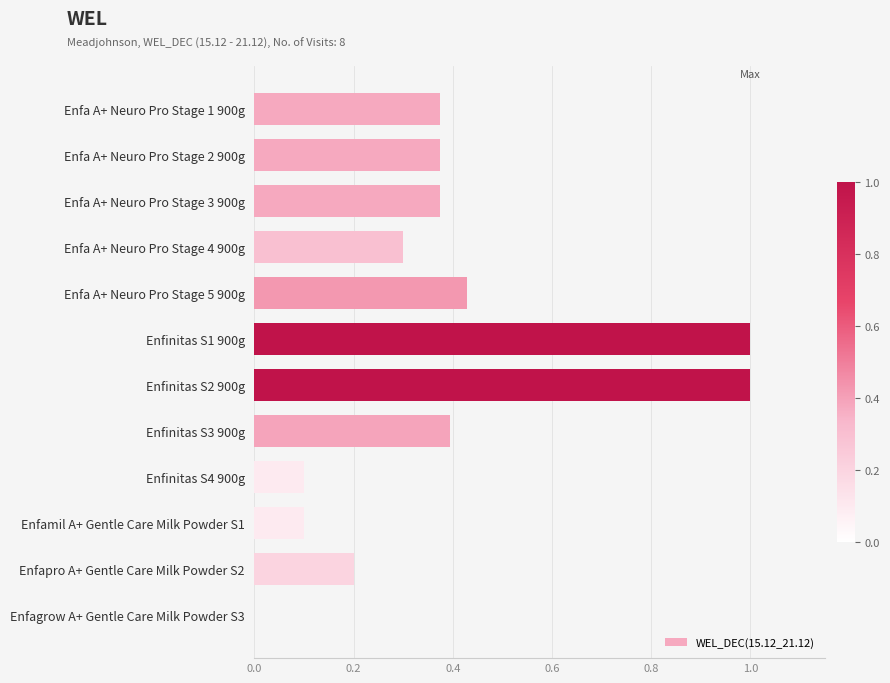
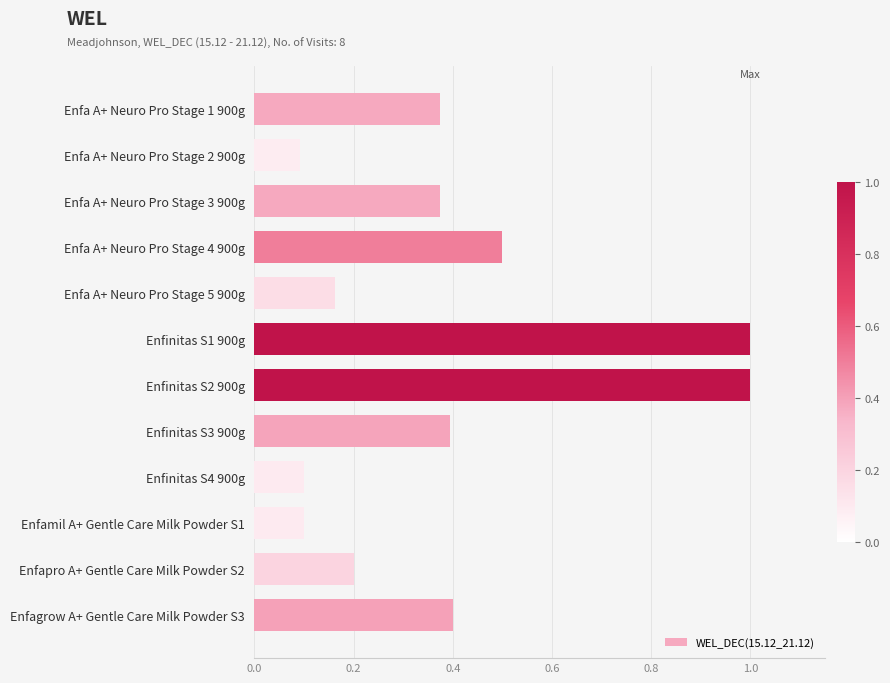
Enfa A+ Neuro Pro Stage 2 900g: 0.38 -> 0.09
Enfa A+ Neuro Pro Stage 4 900g: 0.3 -> 0.5
Enfa A+ Neuro Pro Stage 5 900g: 0.43 -> 0.16
Enfagrow A+ Gentle Care Milk Powder S3: 0.0 -> 0.4
